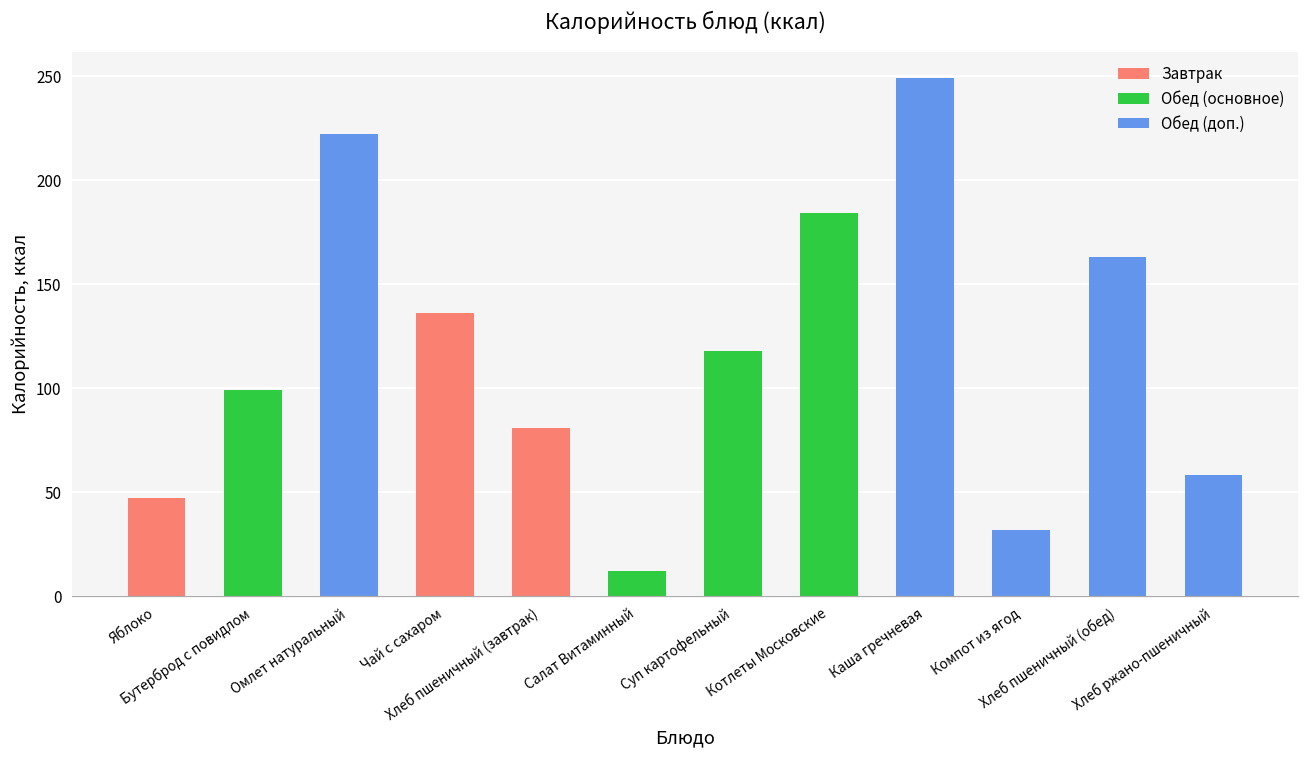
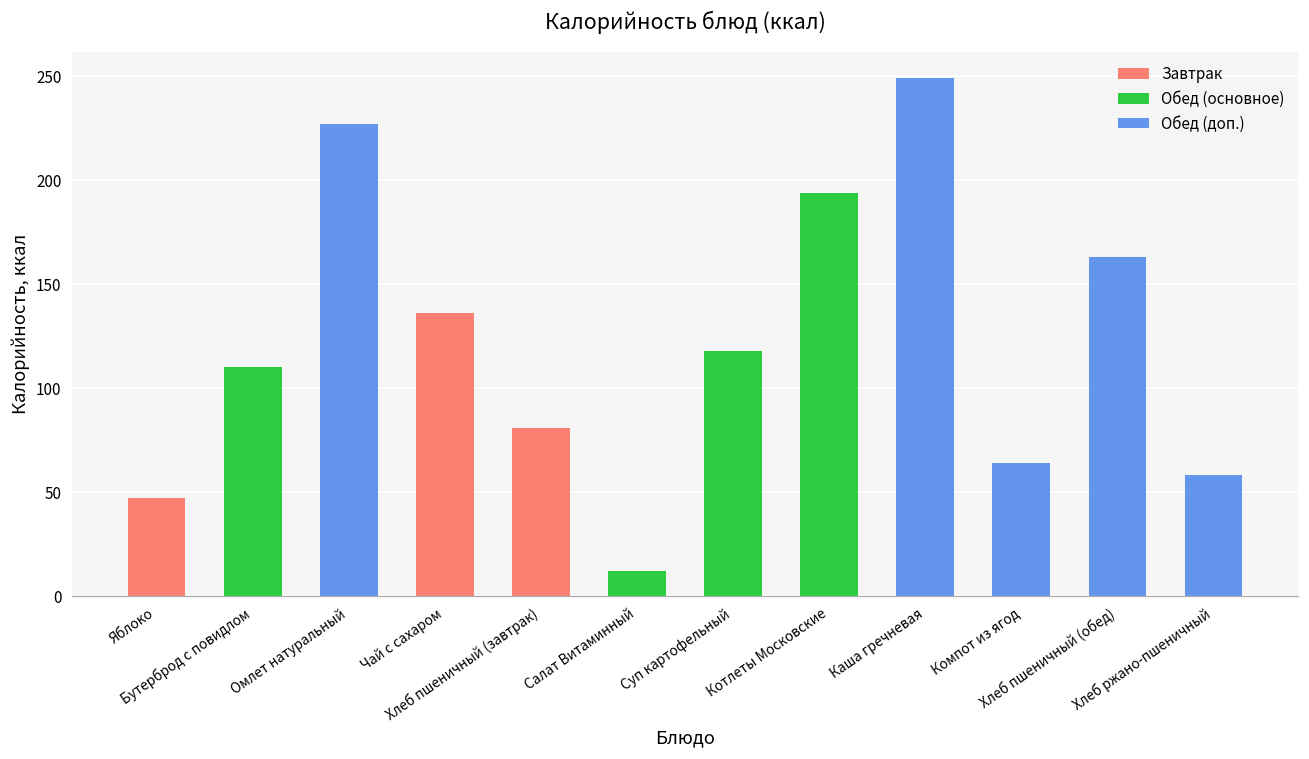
Бутерброд с повидлом: 99 -> 110
Омлет натуральный: 222 -> 227
Котлеты Московские: 184 -> 194
Компот из ягод: 32 -> 64
